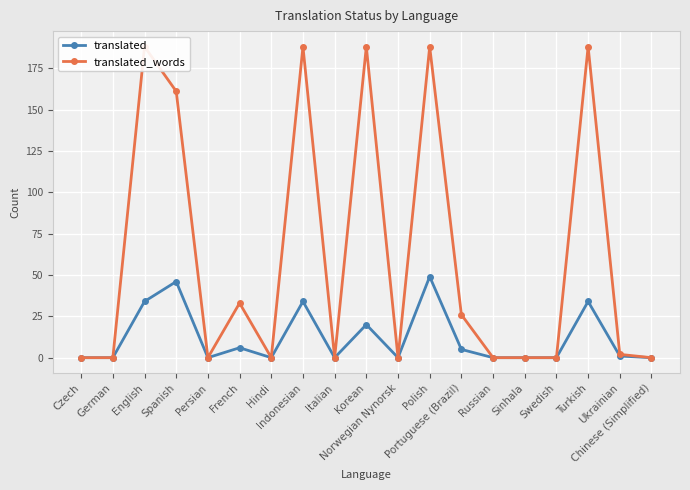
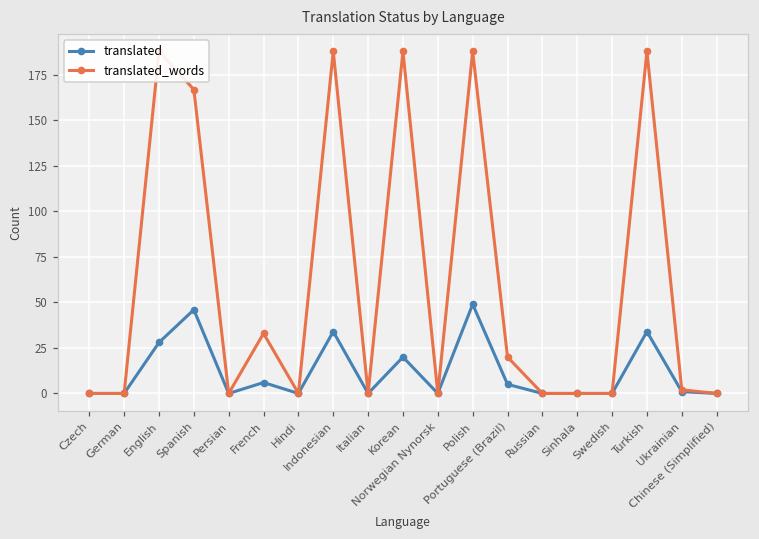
translated, English: 34 -> 28
translated_words, Spanish: 161 -> 167
translated_words, Portuguese (Brazil): 26 -> 20
